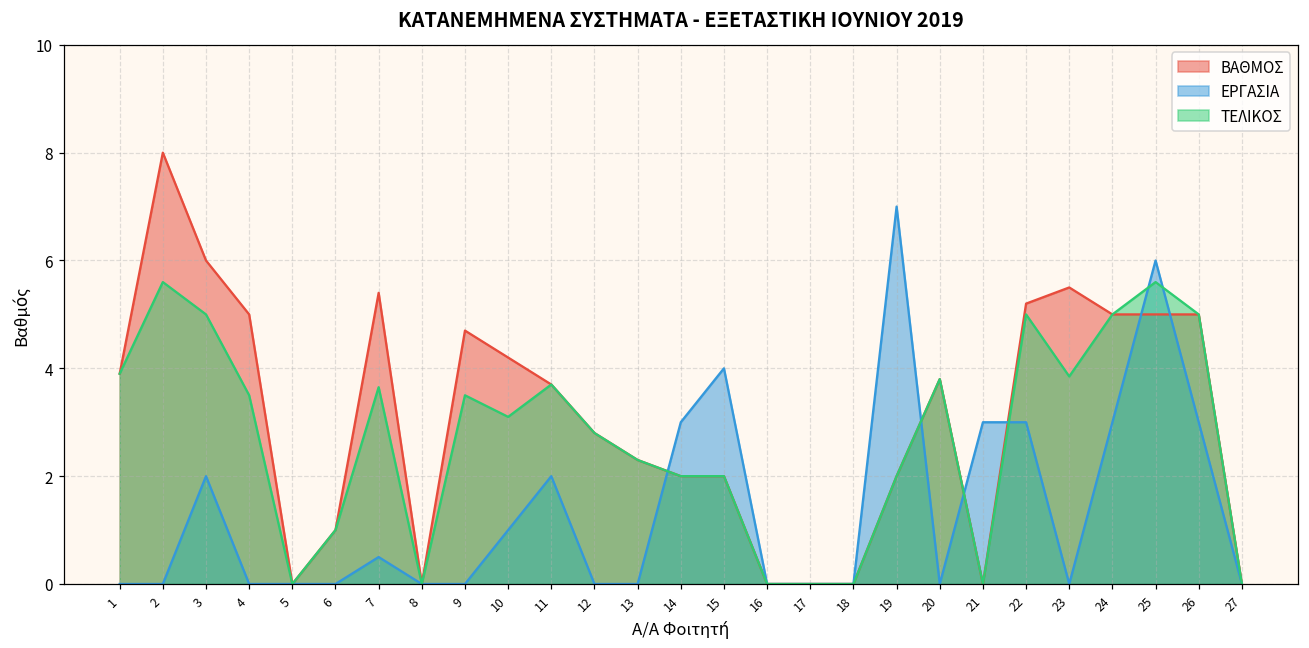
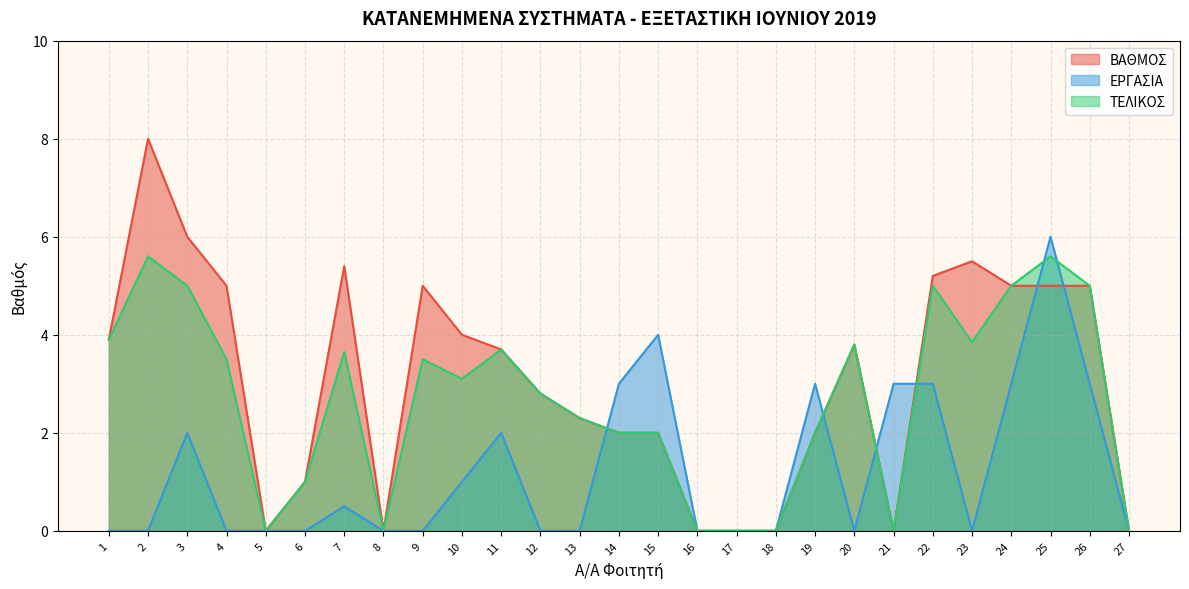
ΒΑΘΜΟΣ, 9: 4.7 -> 5.0
ΒΑΘΜΟΣ, 10: 4.2 -> 4.0
ΕΡΓΑΣΙΑ, 19: 7 -> 3
